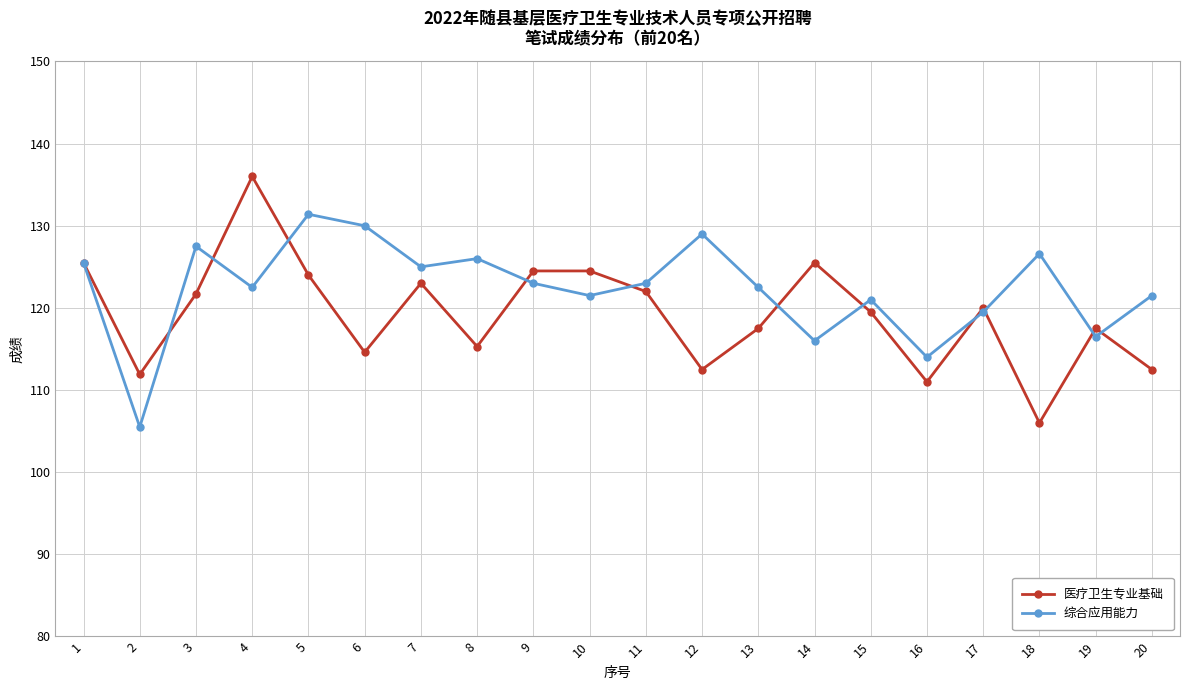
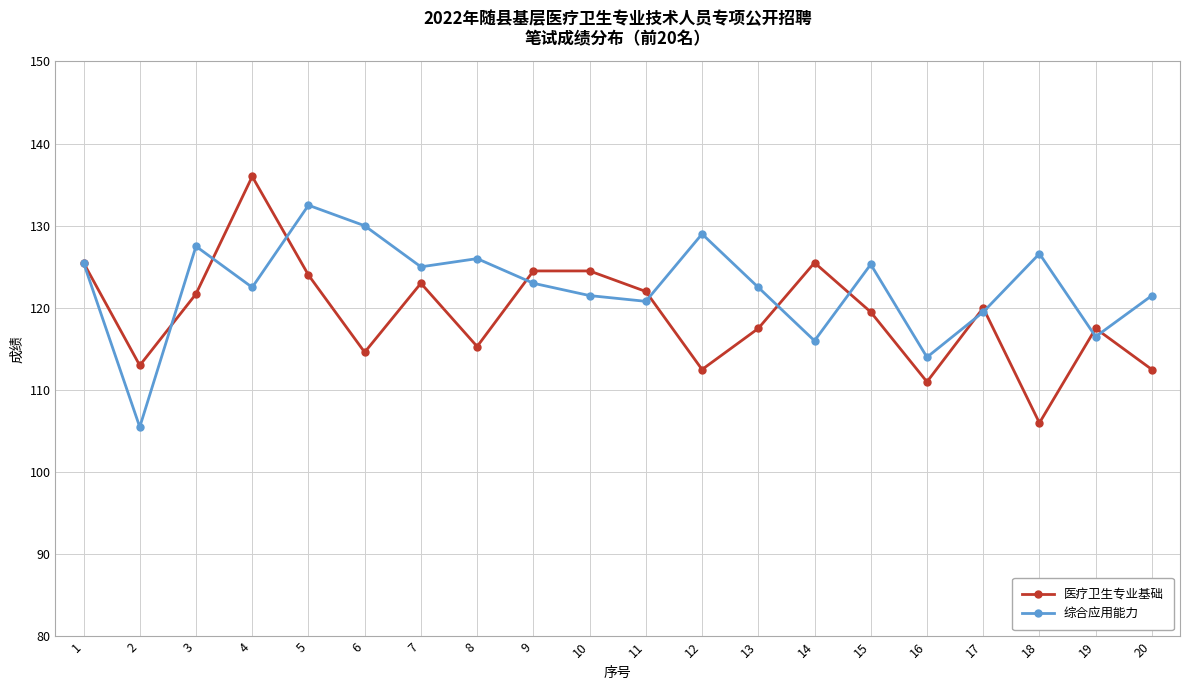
医疗卫生专业基础, 2: 112 -> 113
综合应用能力, 5: 131 -> 133
综合应用能力, 11: 123 -> 121
综合应用能力, 15: 121 -> 125
